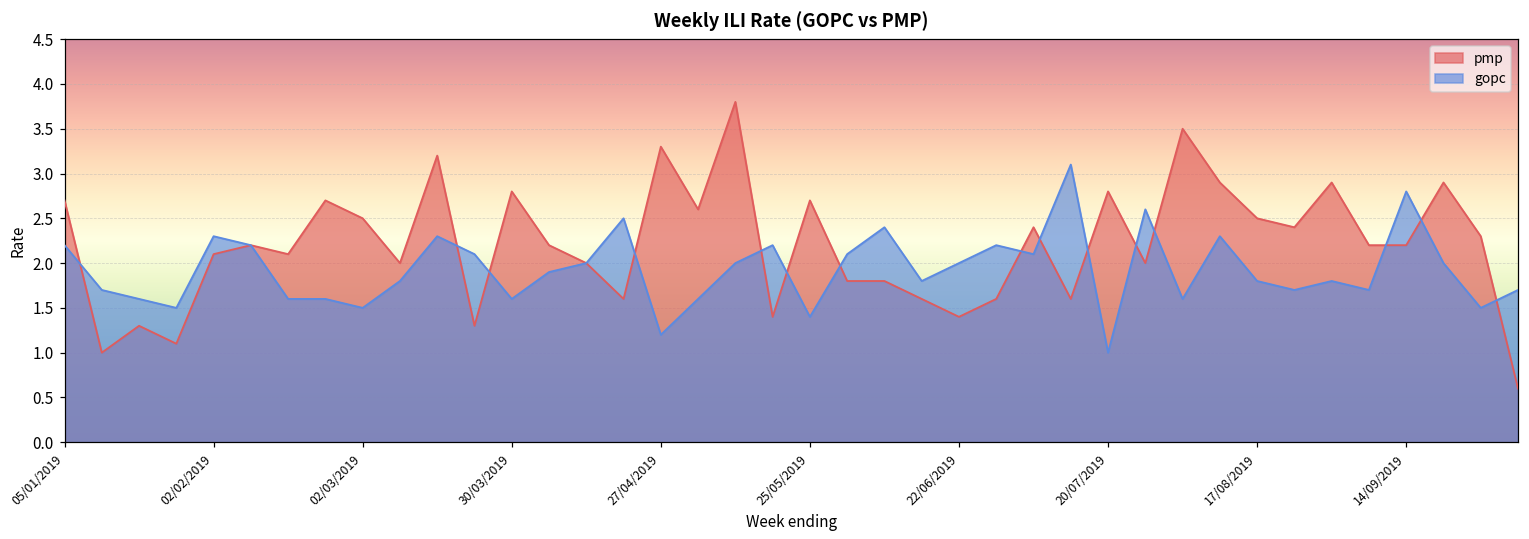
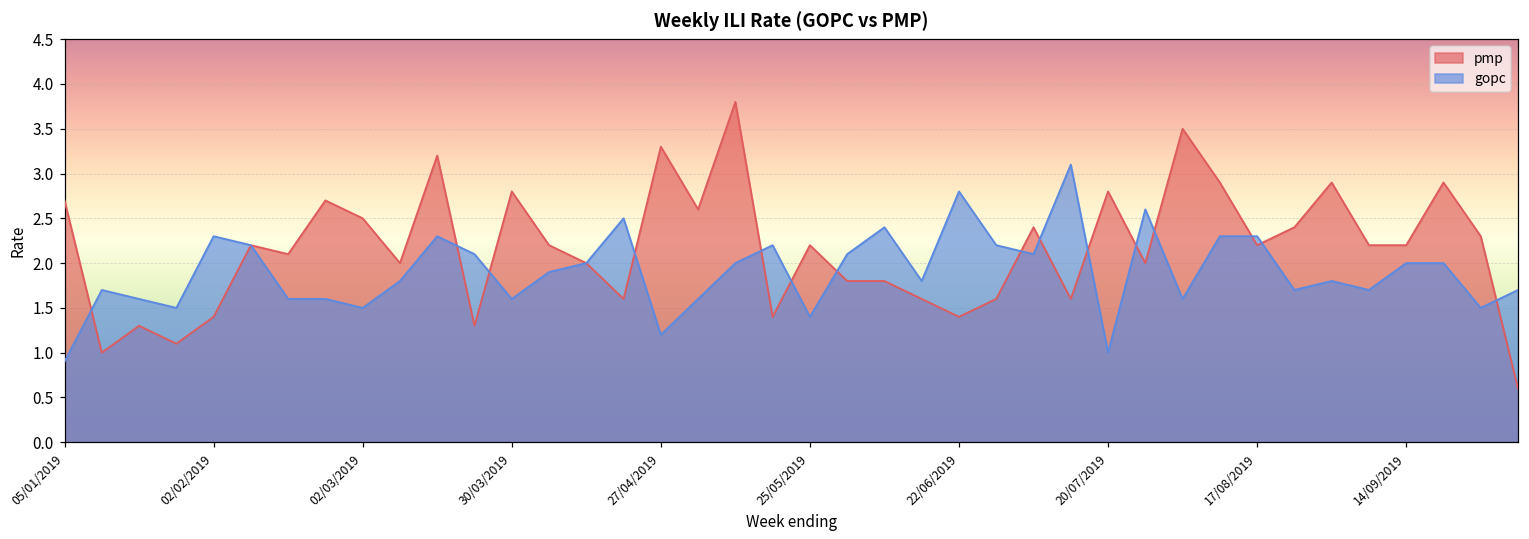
gopc, 05/01/2019: 2.2 -> 0.9
pmp, 02/02/2019: 2.1 -> 1.4
pmp, 25/05/2019: 2.7 -> 2.2
gopc, 22/06/2019: 2.0 -> 2.8
pmp, 17/08/2019: 2.5 -> 2.2
gopc, 17/08/2019: 1.8 -> 2.3
gopc, 14/09/2019: 2.8 -> 2.0
